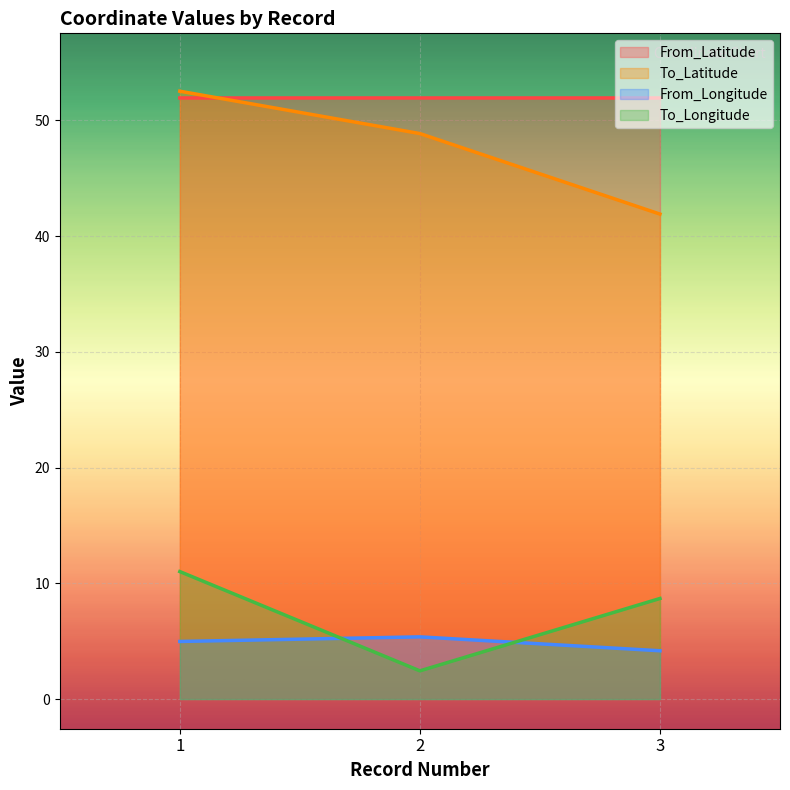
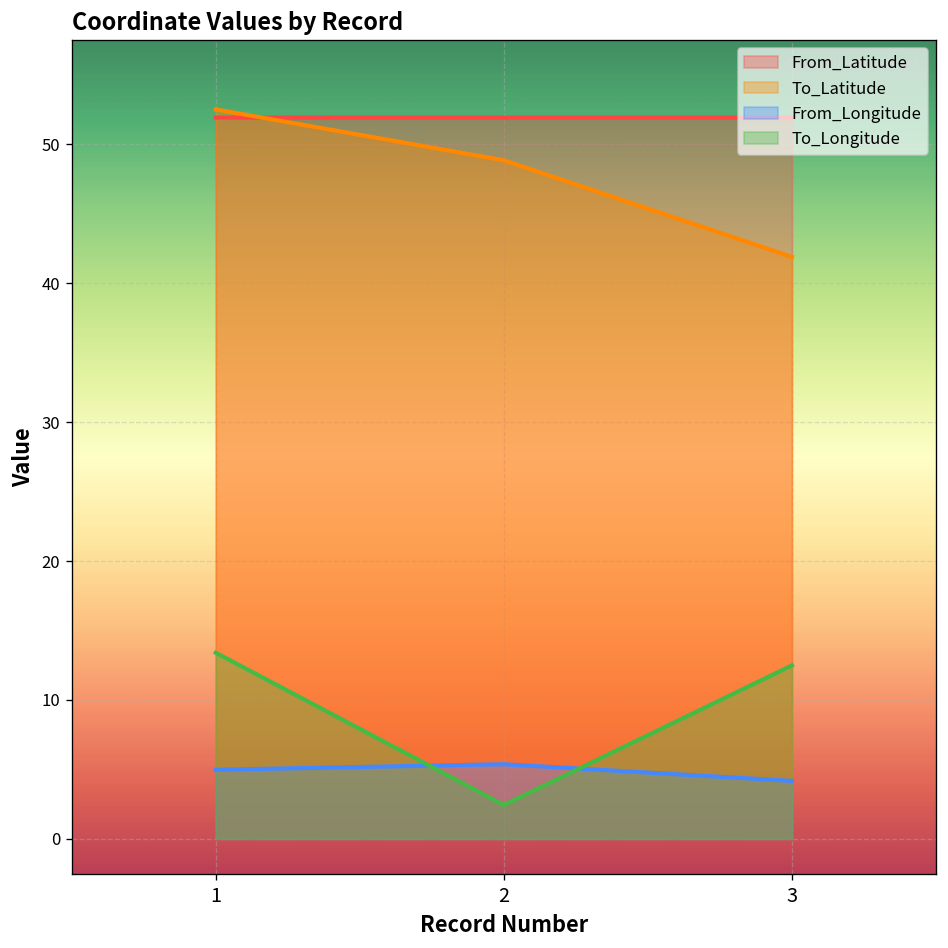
To_Longitude, 1: 11.0 -> 13.4
To_Longitude, 3: 8.7 -> 12.5
